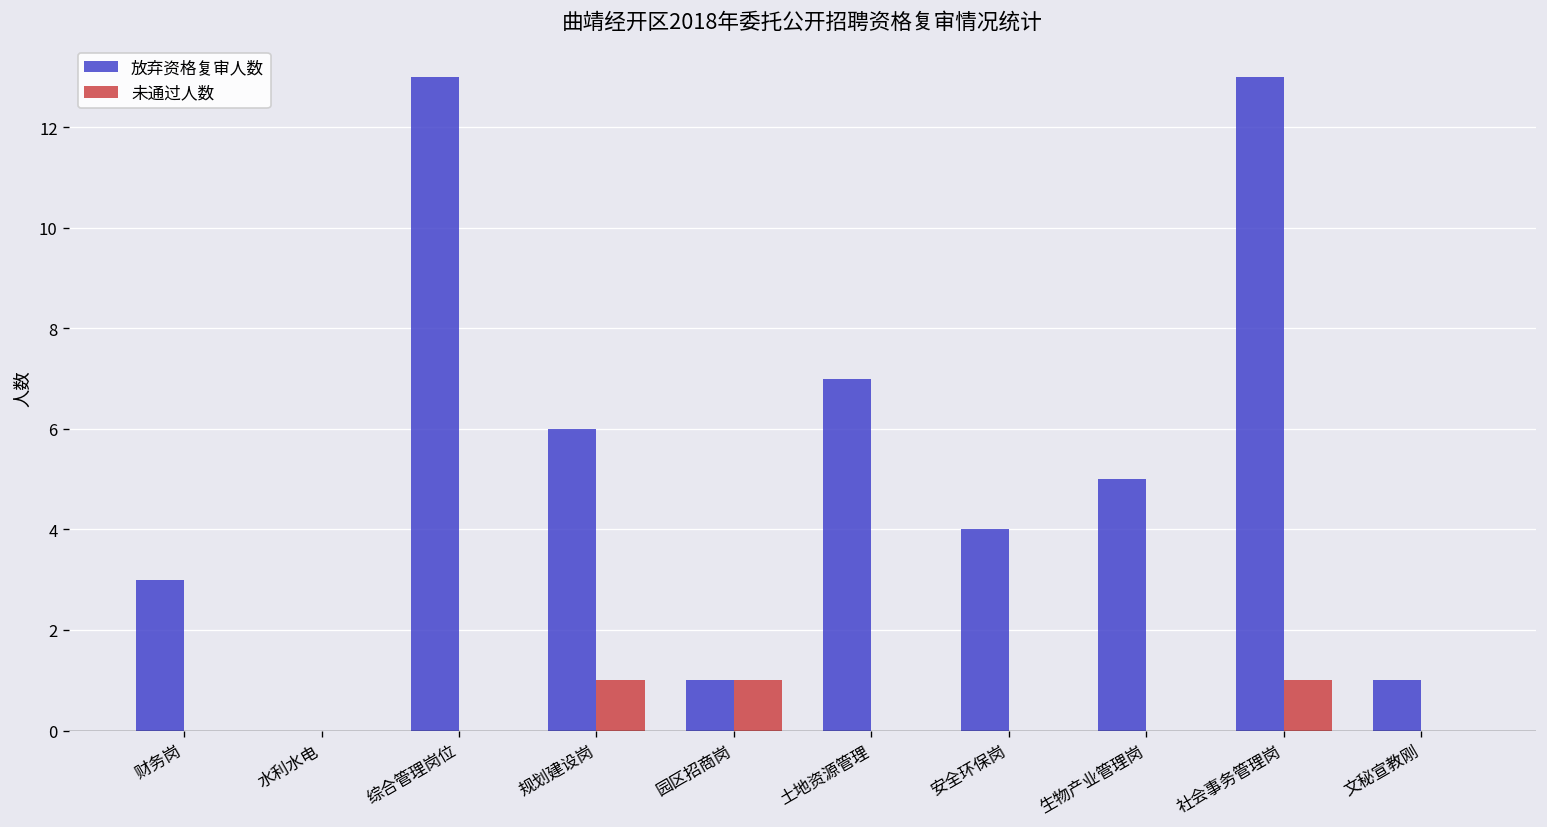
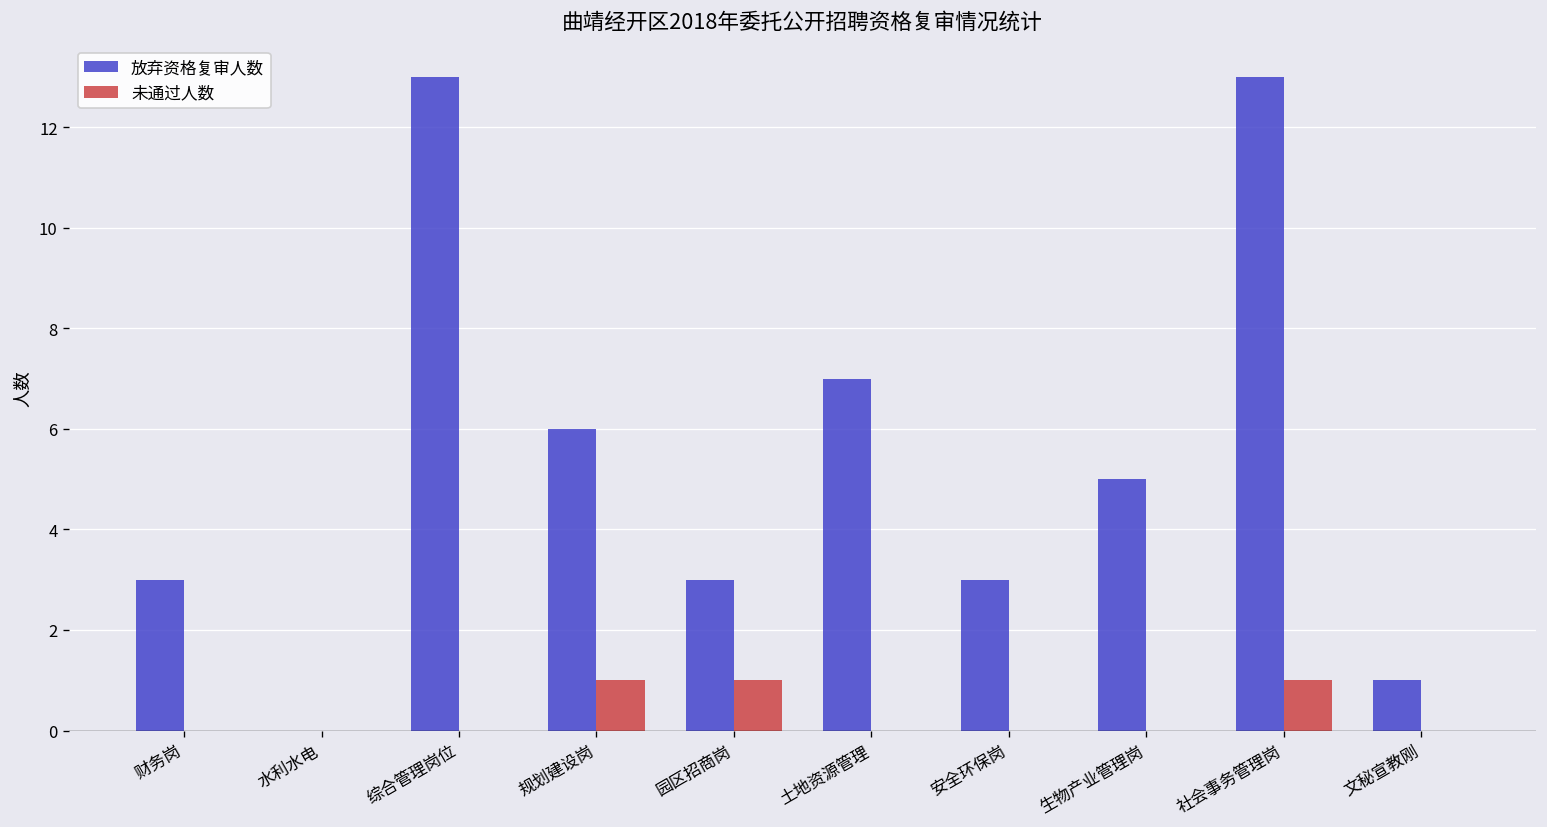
放弃资格复审人数, 园区招商岗: 1 -> 3
放弃资格复审人数, 安全环保岗: 4 -> 3
